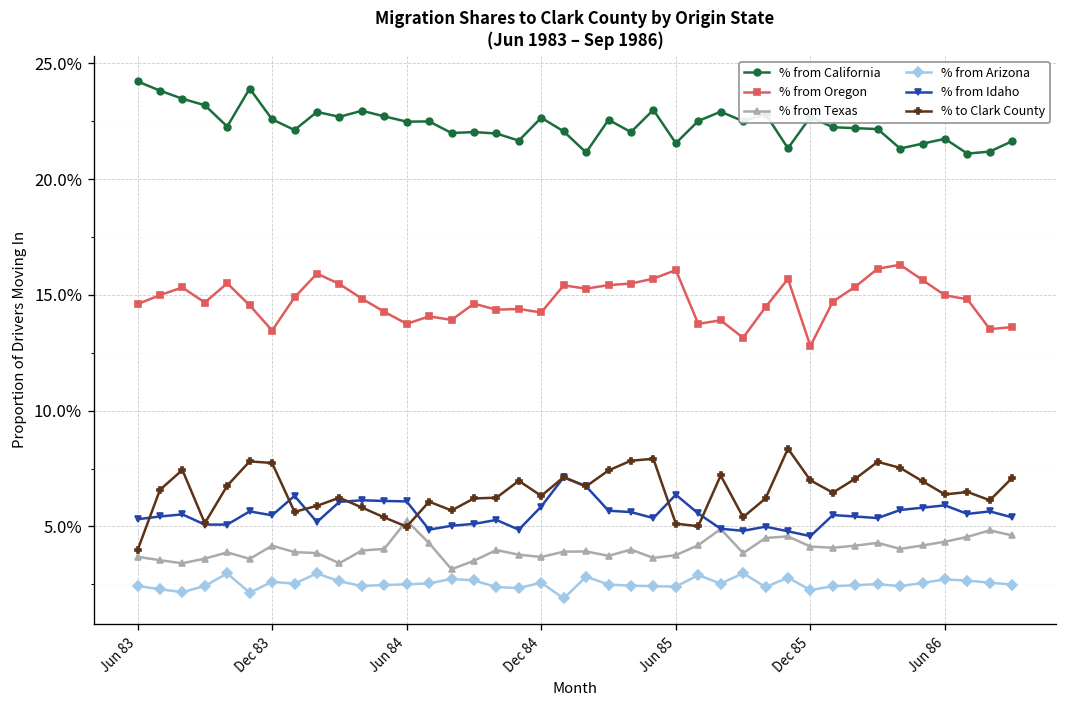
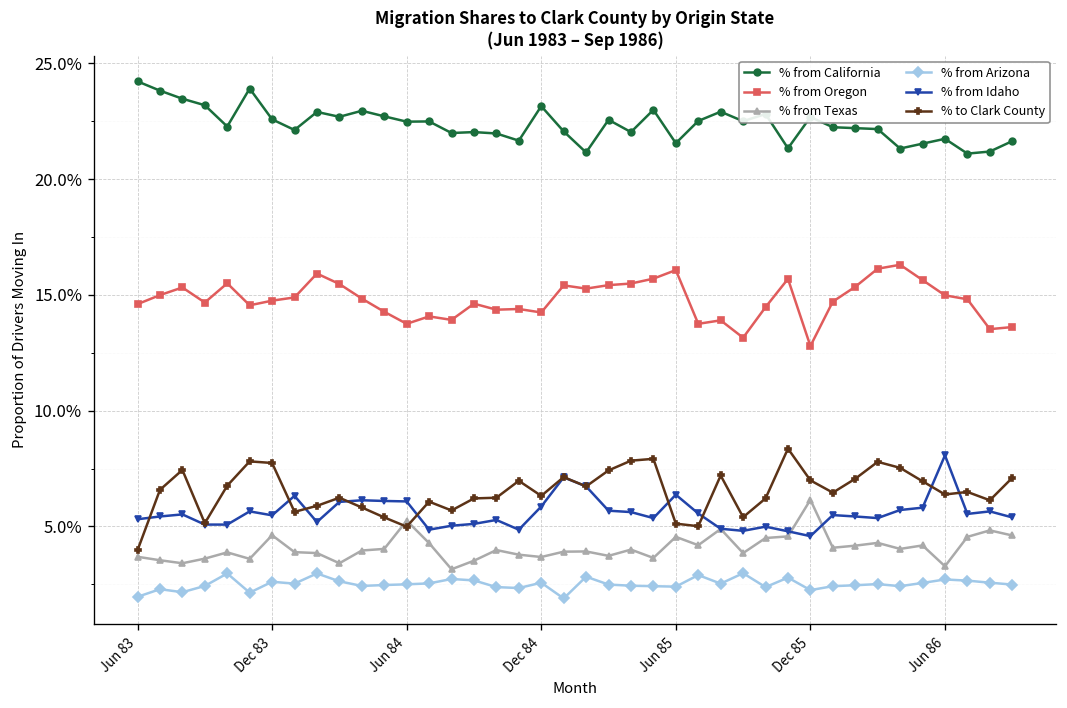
% from Arizona, Jun 83: 2.4% -> 2.0%
% from Oregon, Dec 83: 13.5% -> 14.8%
% from Texas, Dec 83: 4.2% -> 4.6%
% from California, Dec 84: 22.7% -> 23.2%
% from Texas, Jun 85: 3.8% -> 4.6%
% from Texas, Dec 85: 4.1% -> 6.2%
% from Texas, Jun 86: 4.3% -> 3.3%
% from Idaho, Jun 86: 5.9% -> 8.1%
